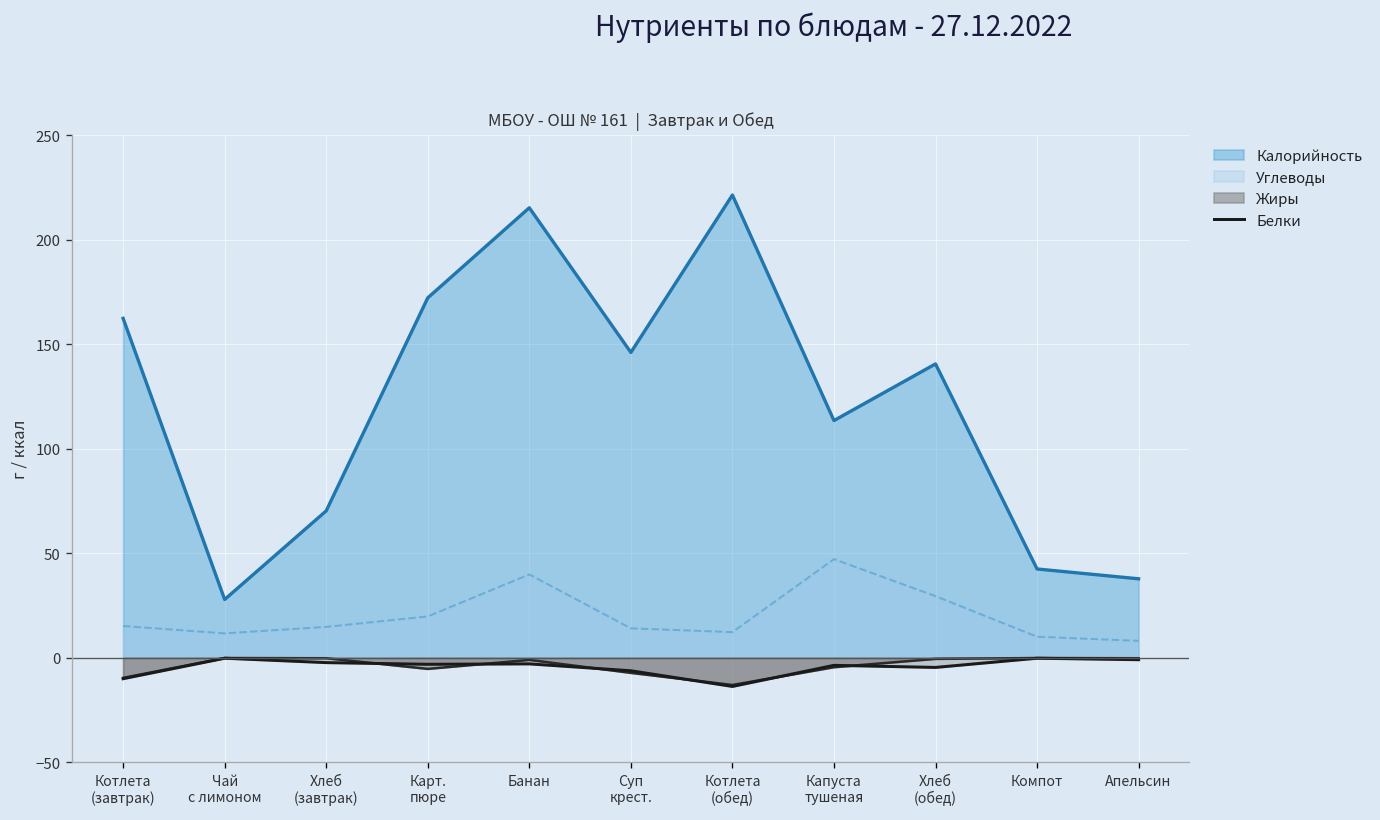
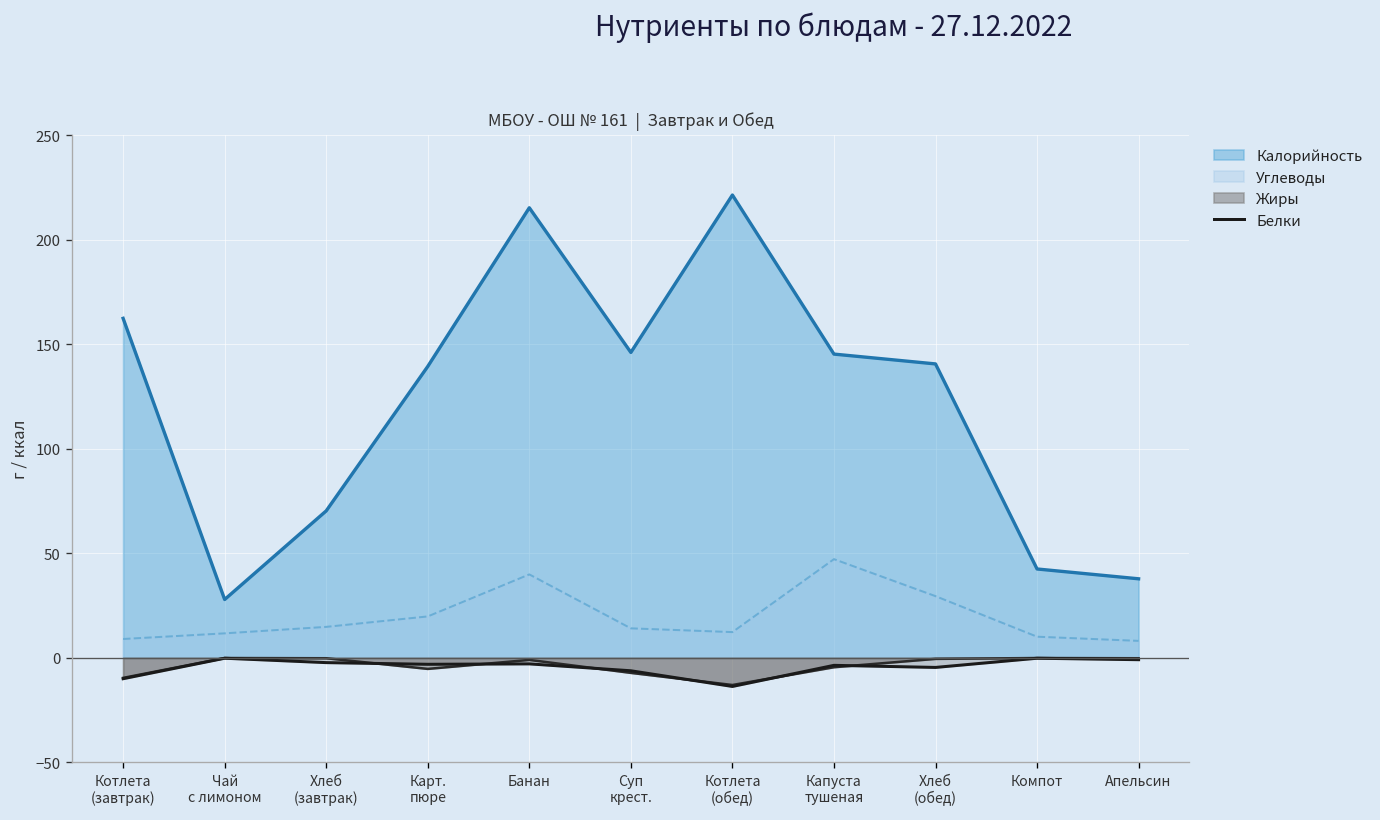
Углеводы, Котлета (завтрак): 15 -> 9
Калорийность, Карт. пюре: 172 -> 139
Калорийность, Капуста тушеная: 114 -> 145
